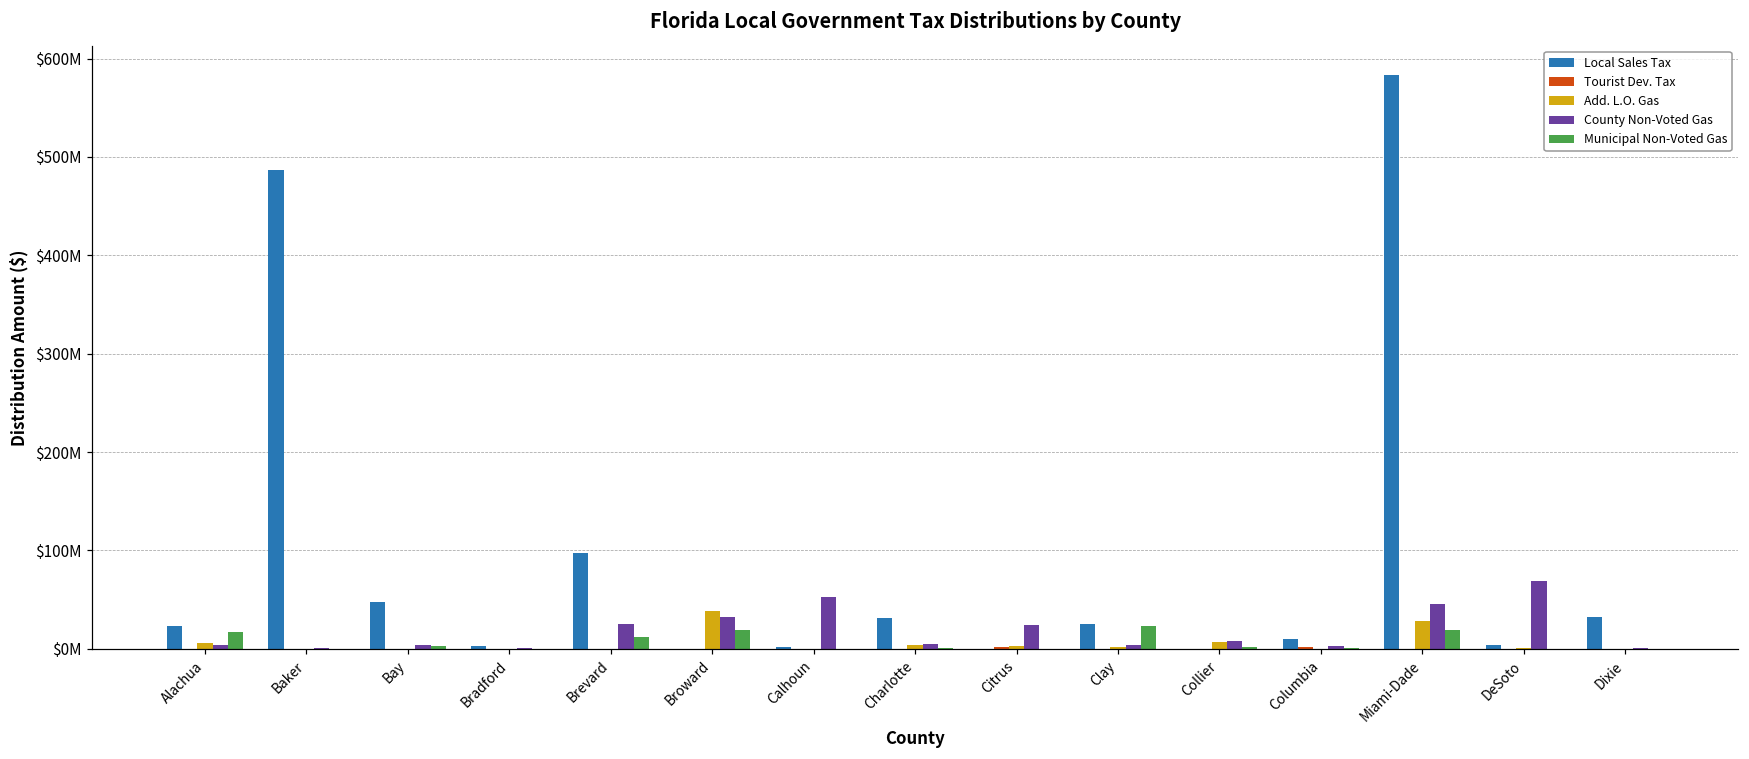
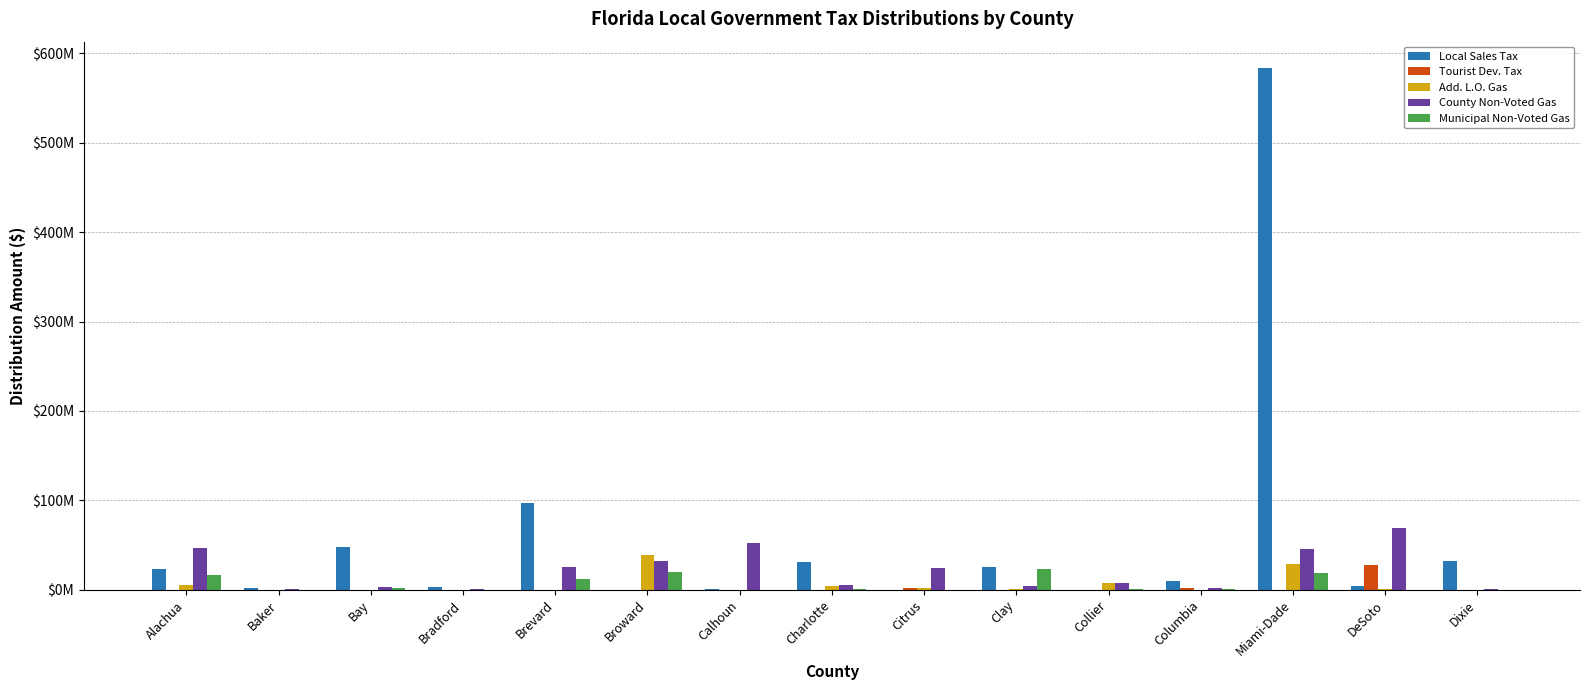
County Non-Voted Gas, Alachua: $0 -> $50000000
Local Sales Tax, Baker: $490000000 -> $0
Tourist Dev. Tax, DeSoto: $0 -> $30000000
